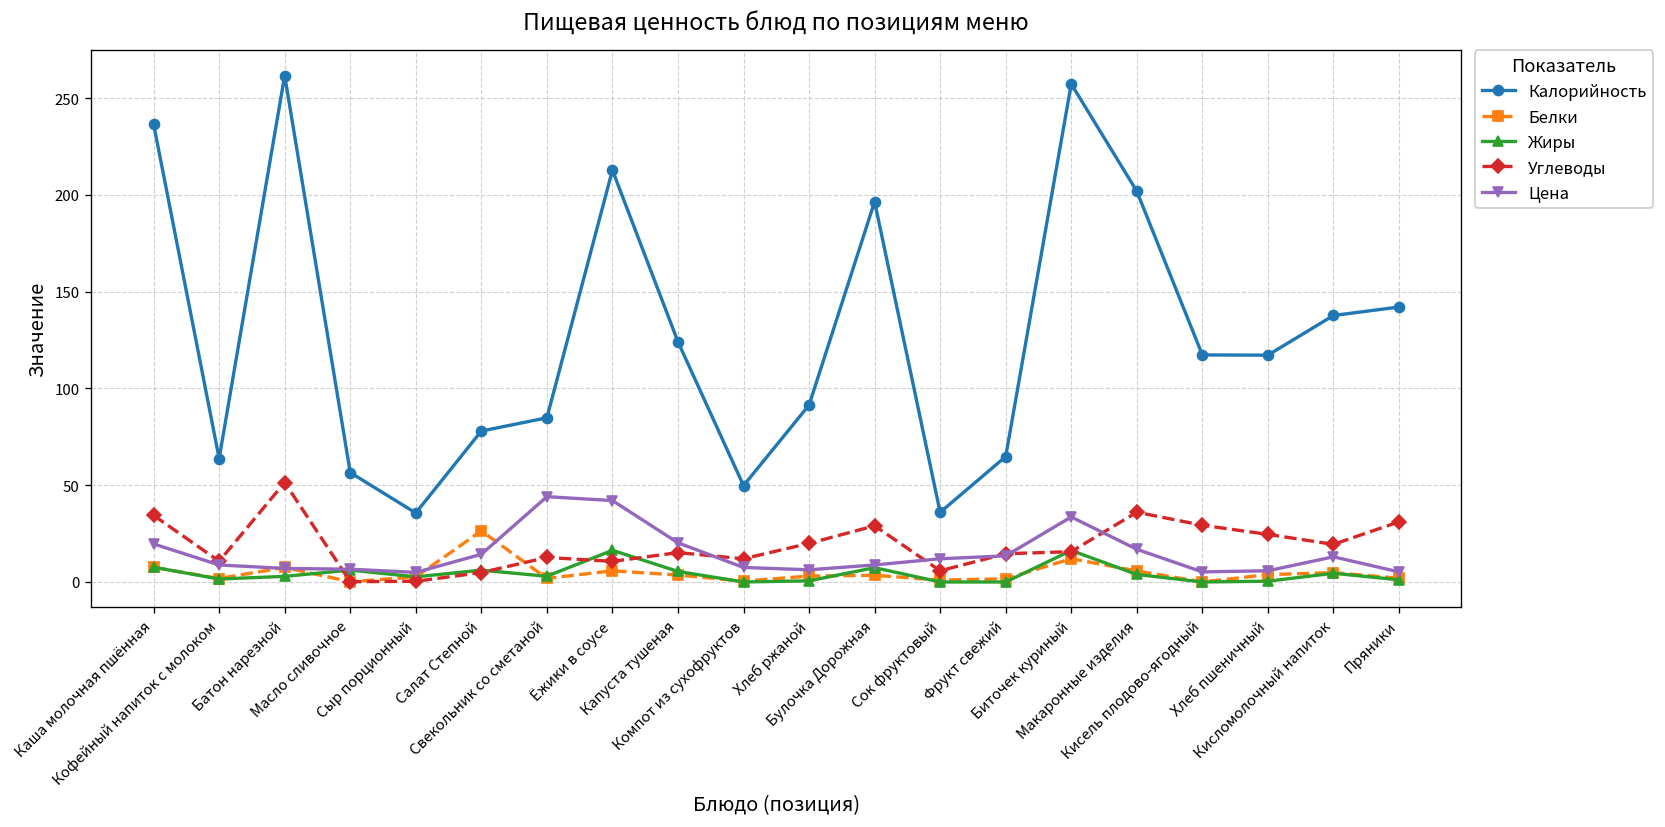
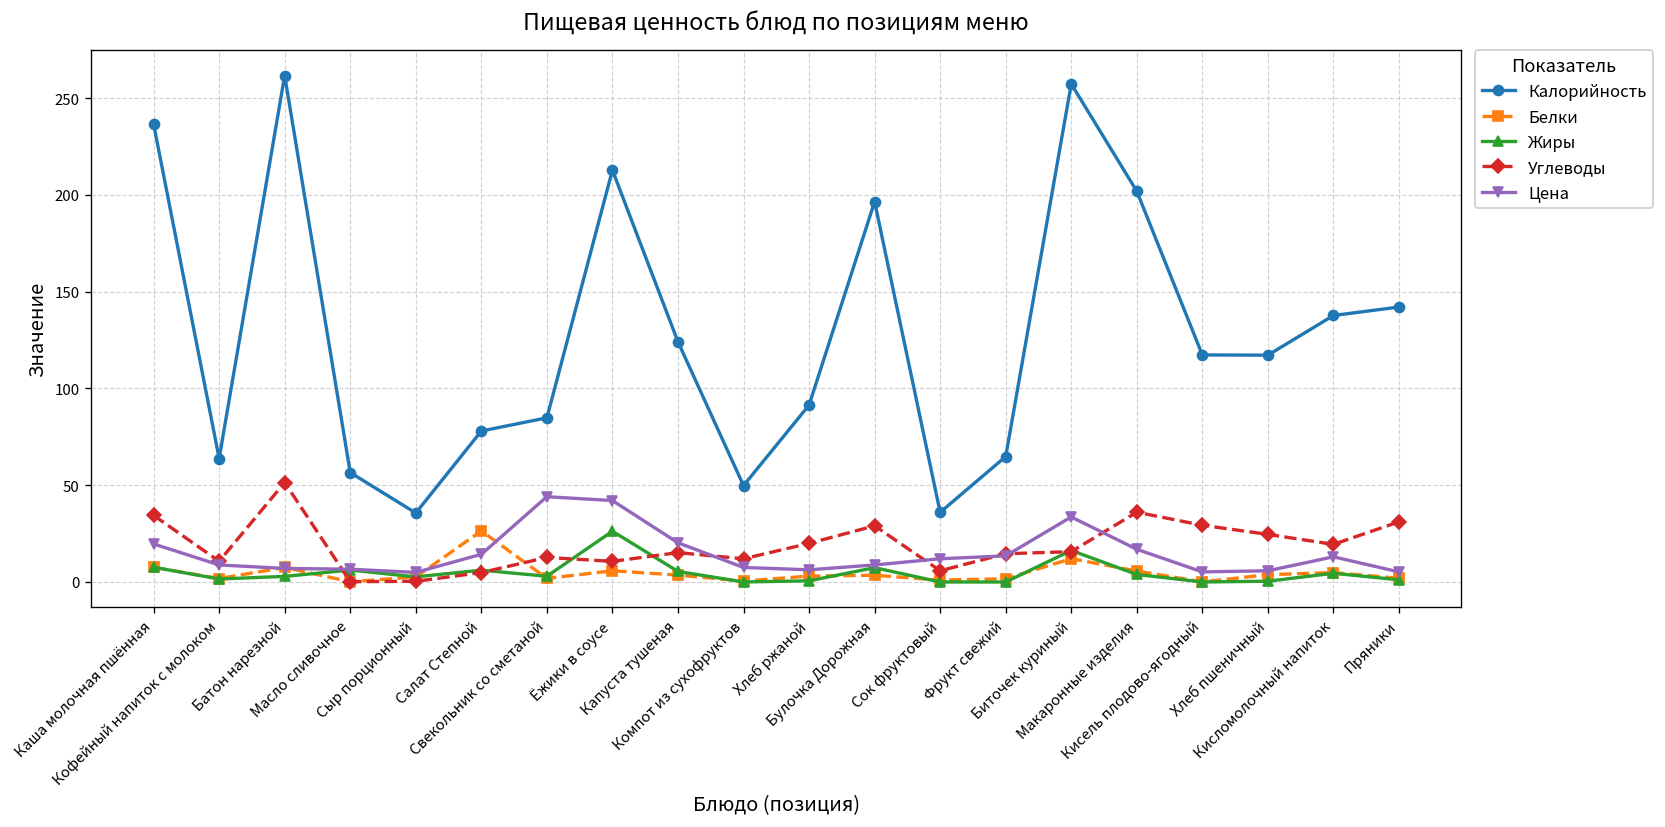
Жиры, Ёжики в соусе: 16 -> 26
